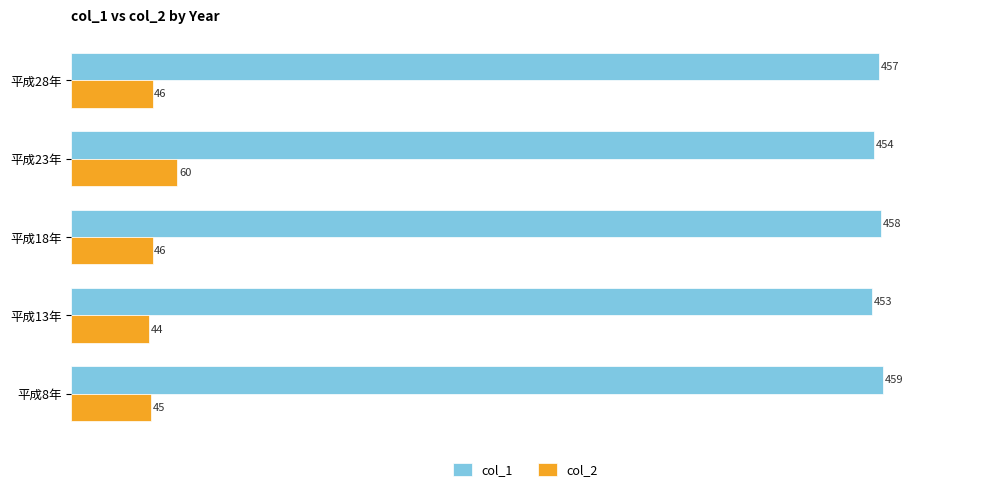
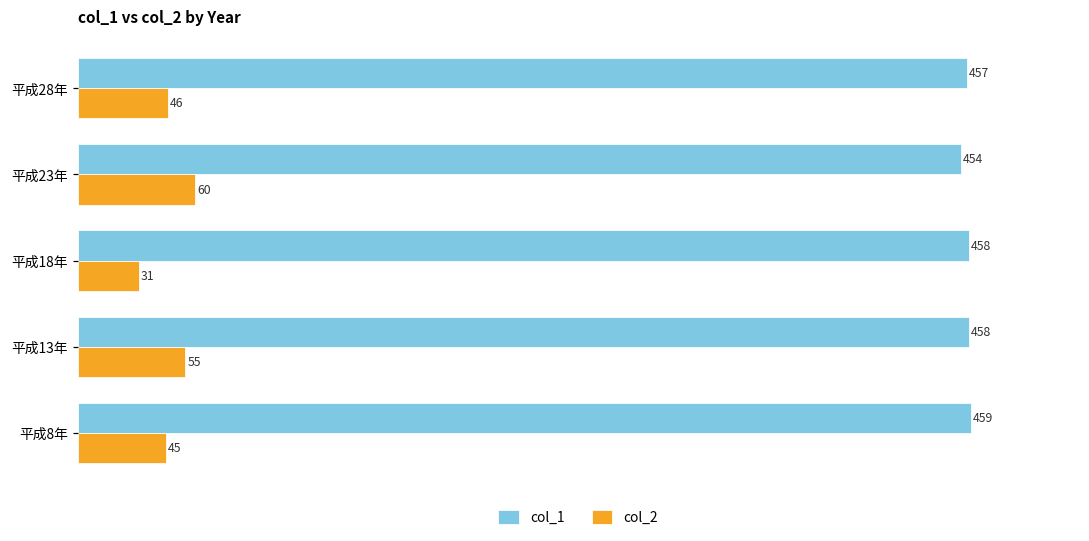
col_2, 平成18年: 46 -> 31
col_1, 平成13年: 453 -> 458
col_2, 平成13年: 44 -> 55
